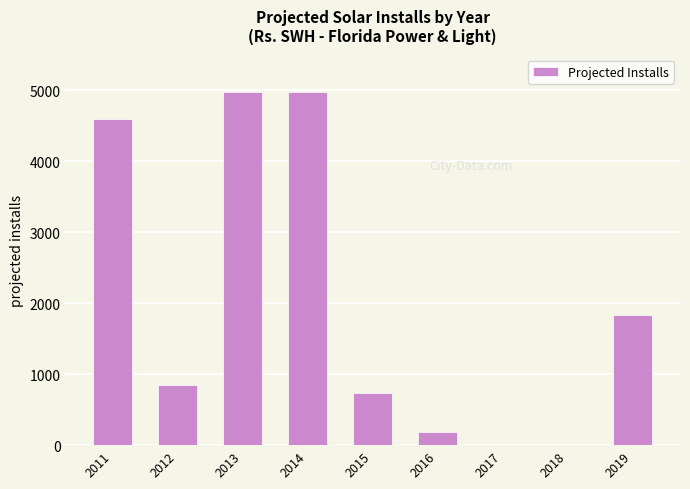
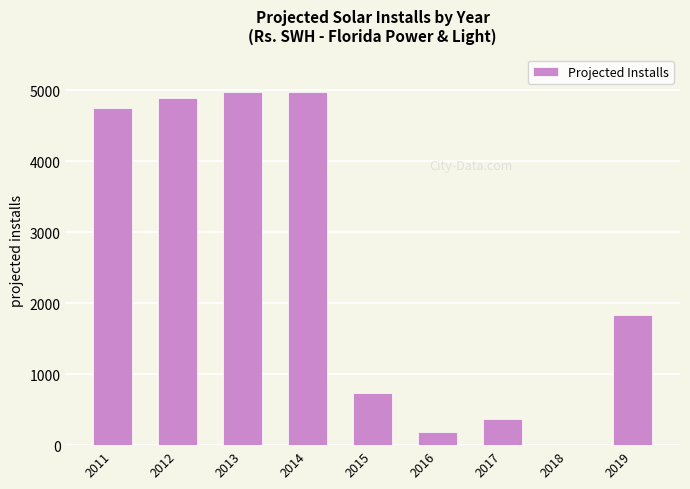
2011: 4600 -> 4700
2012: 900 -> 4900
2017: 0 -> 400
